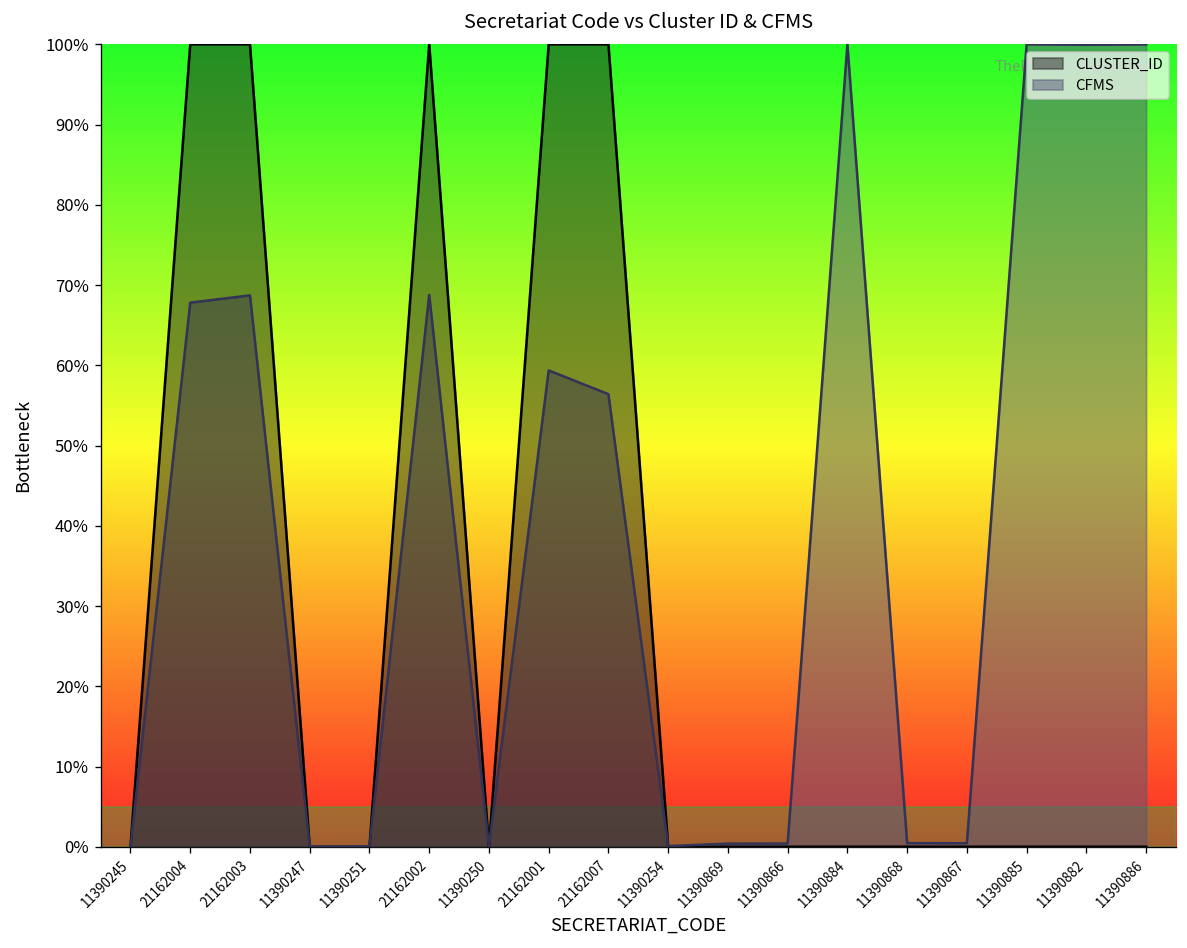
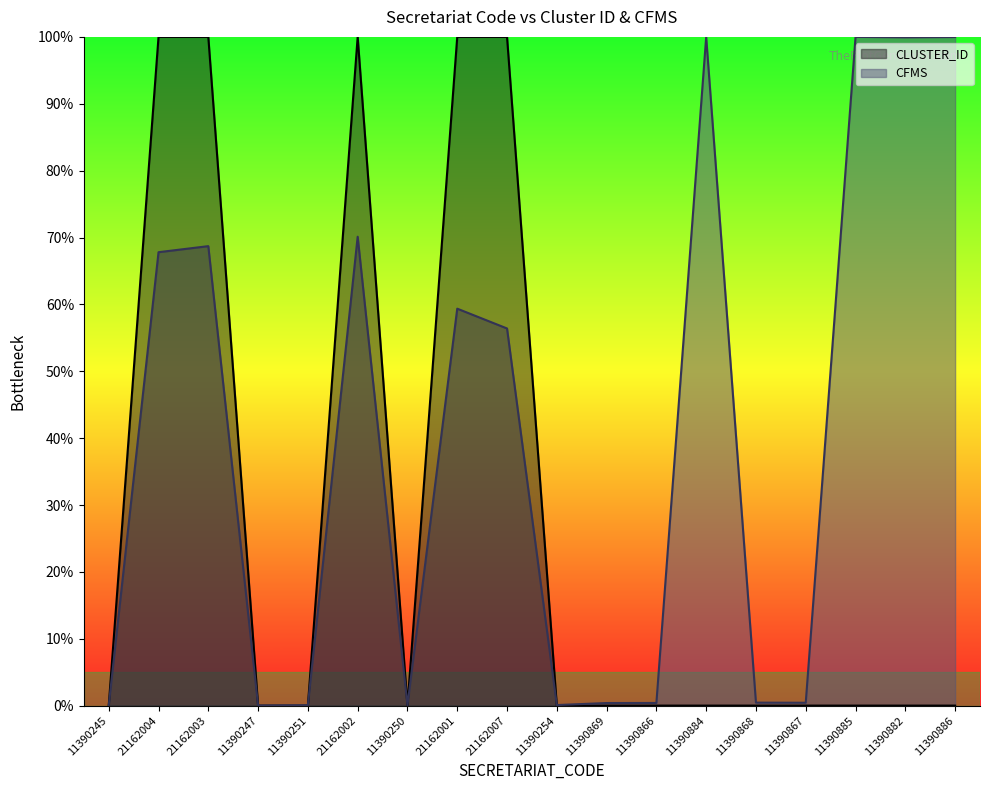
CFMS, 21162002: 69% -> 70%
